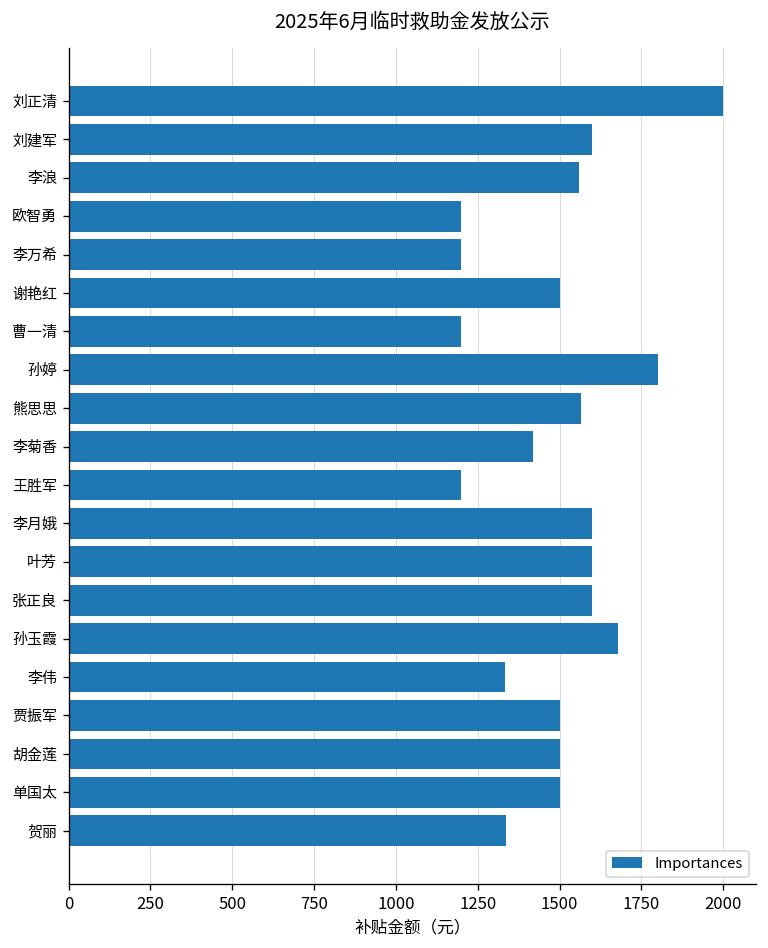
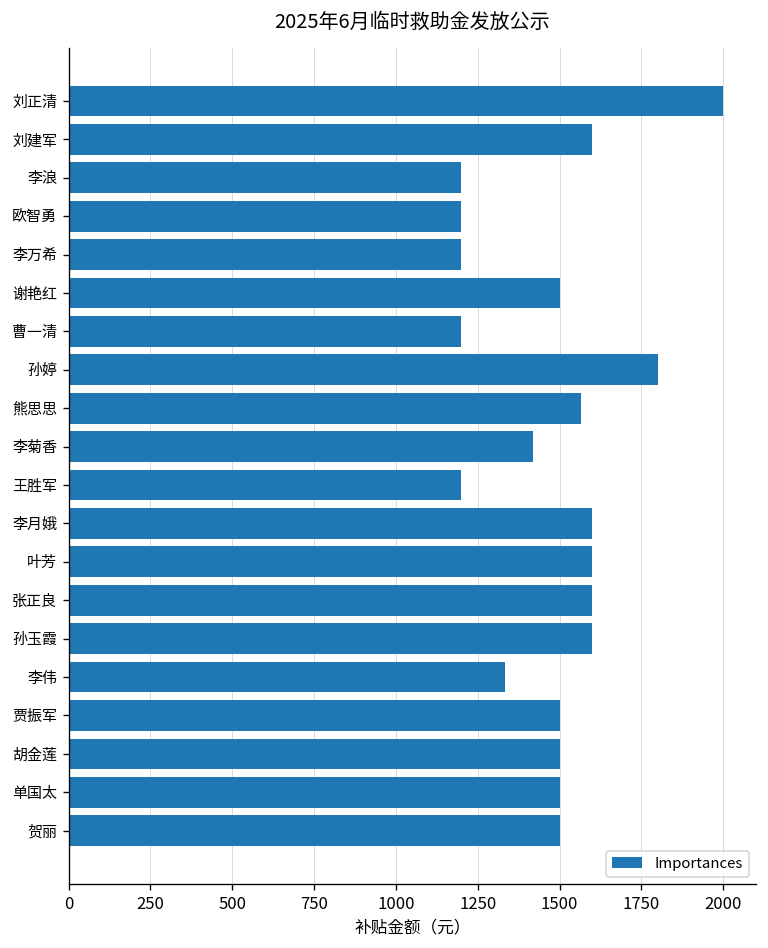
李浪: 1560 -> 1200
孙玉霞: 1680 -> 1600
贺丽: 1340 -> 1500
